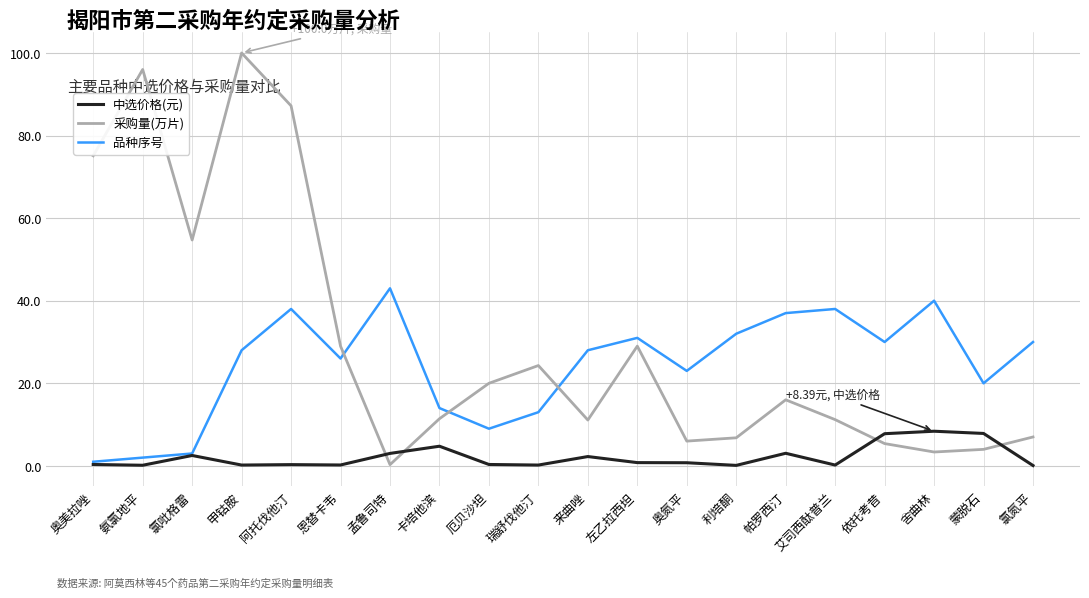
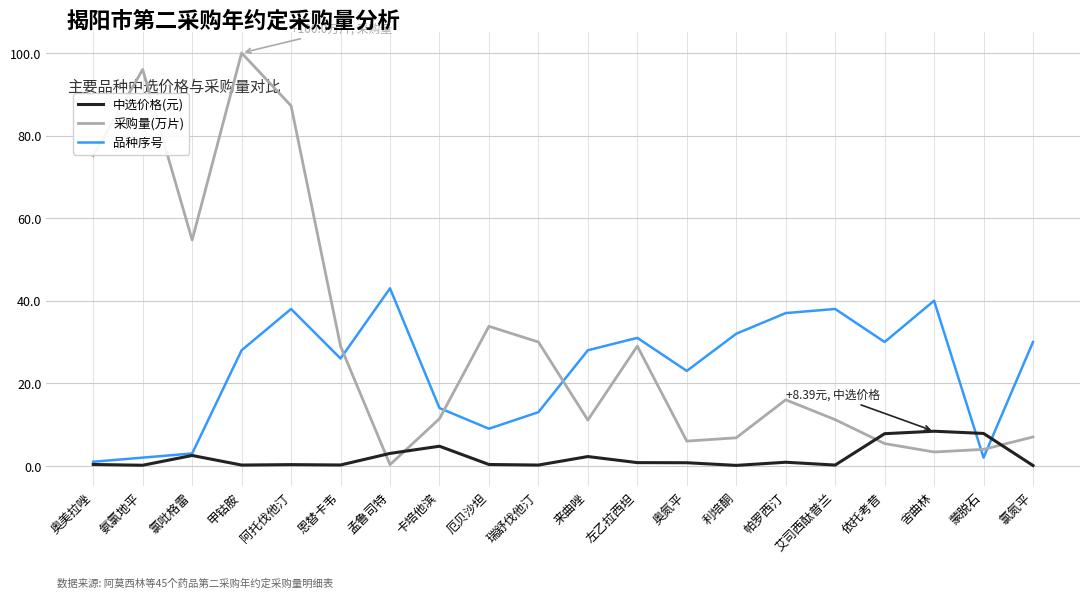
采购量(万片), 厄贝沙坦: 20 -> 34
采购量(万片), 瑞舒伐他汀: 24 -> 30
中选价格(元), 帕罗西汀: 3 -> 1
品种序号, 蒙脱石: 20 -> 2
